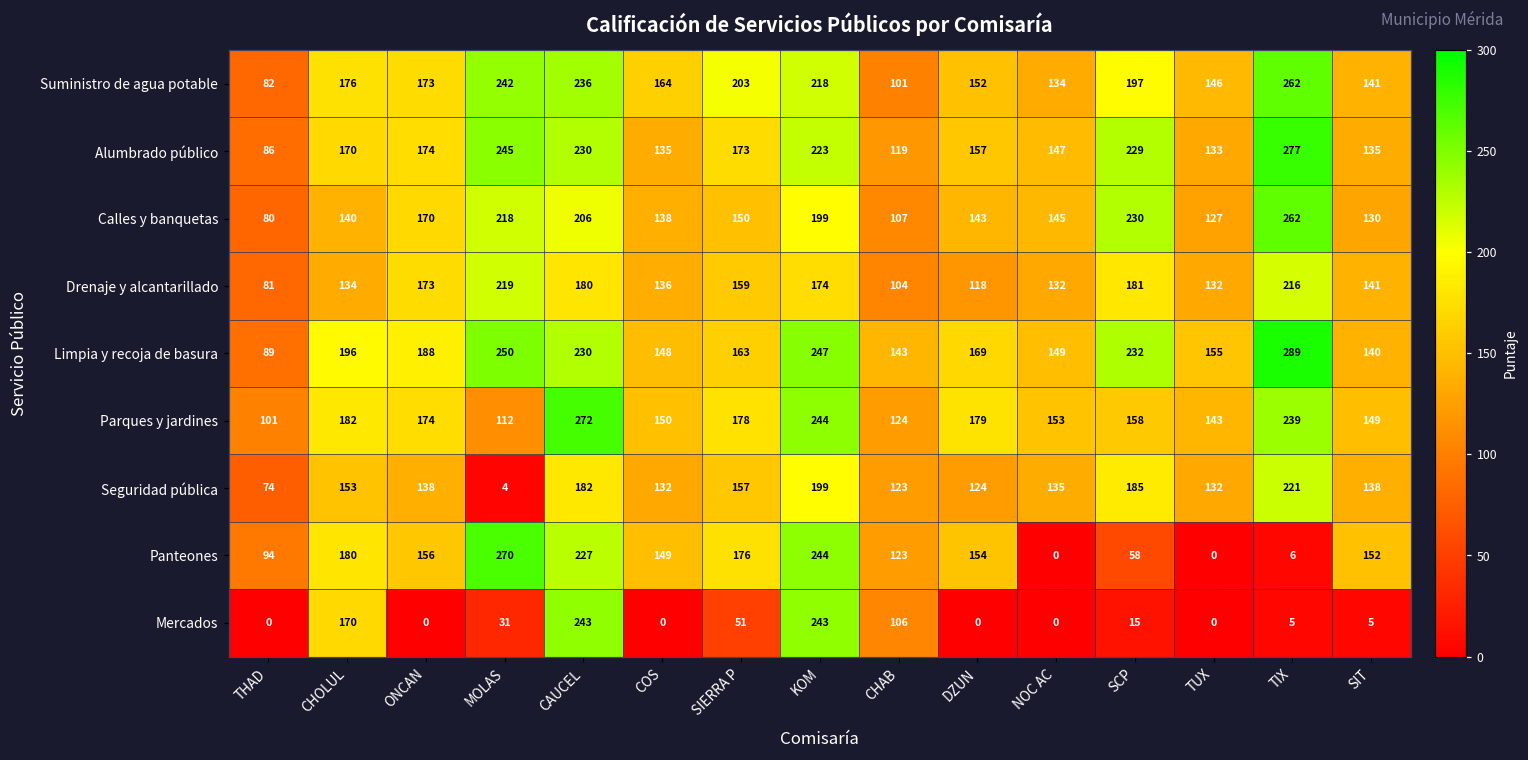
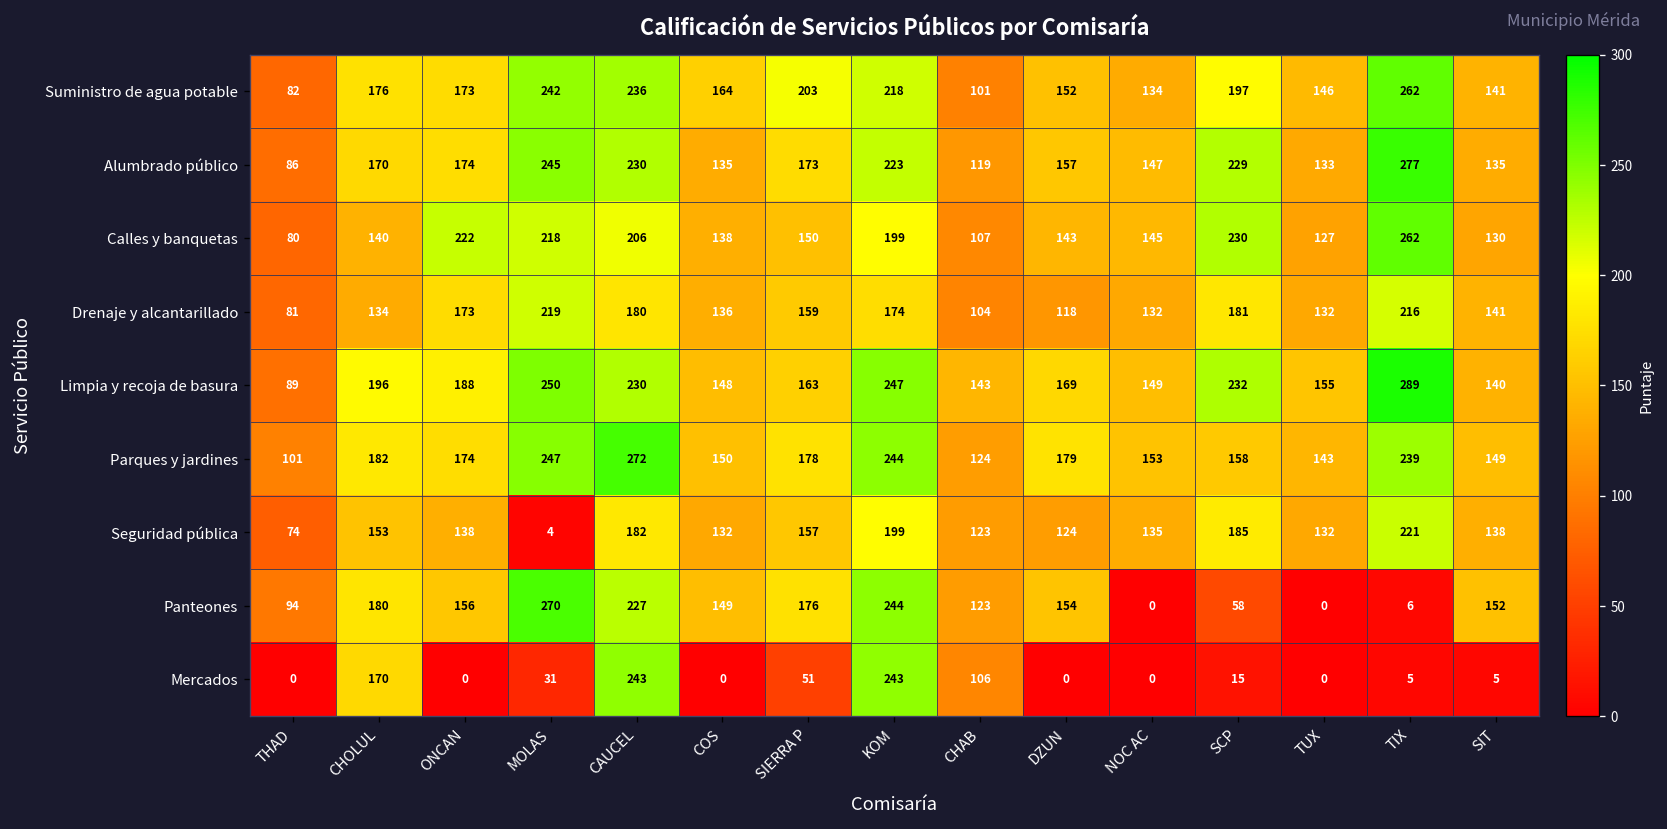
Calles y banquetas, ONCAN: 170 -> 222
Parques y jardines, MOLAS: 112 -> 247
